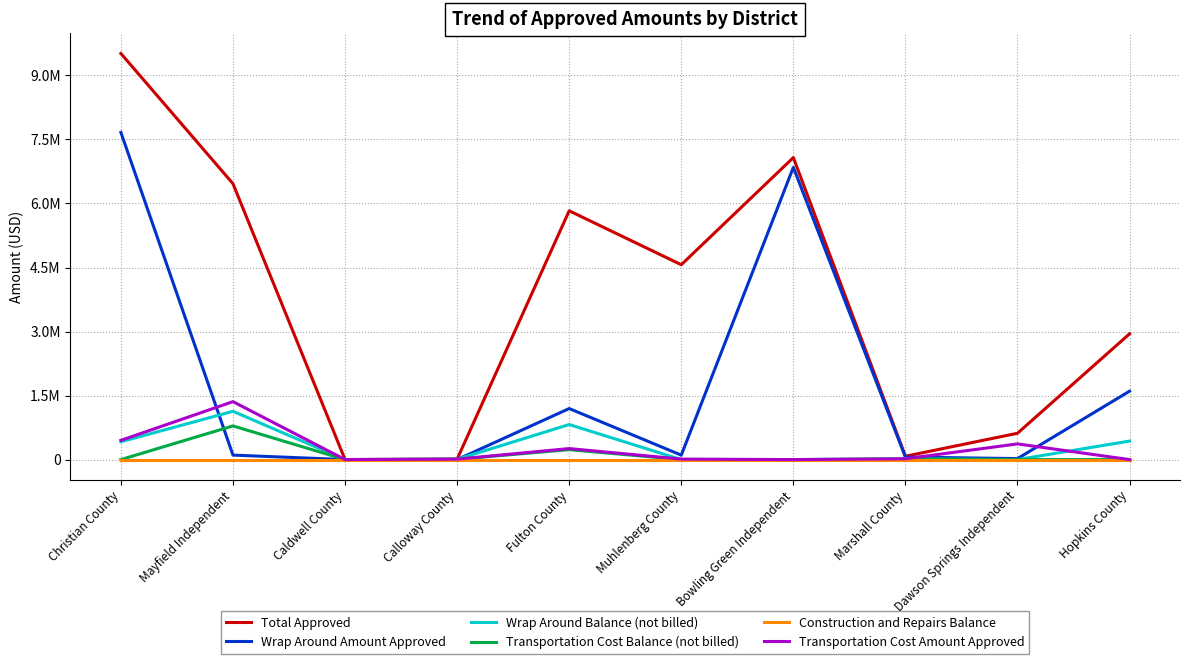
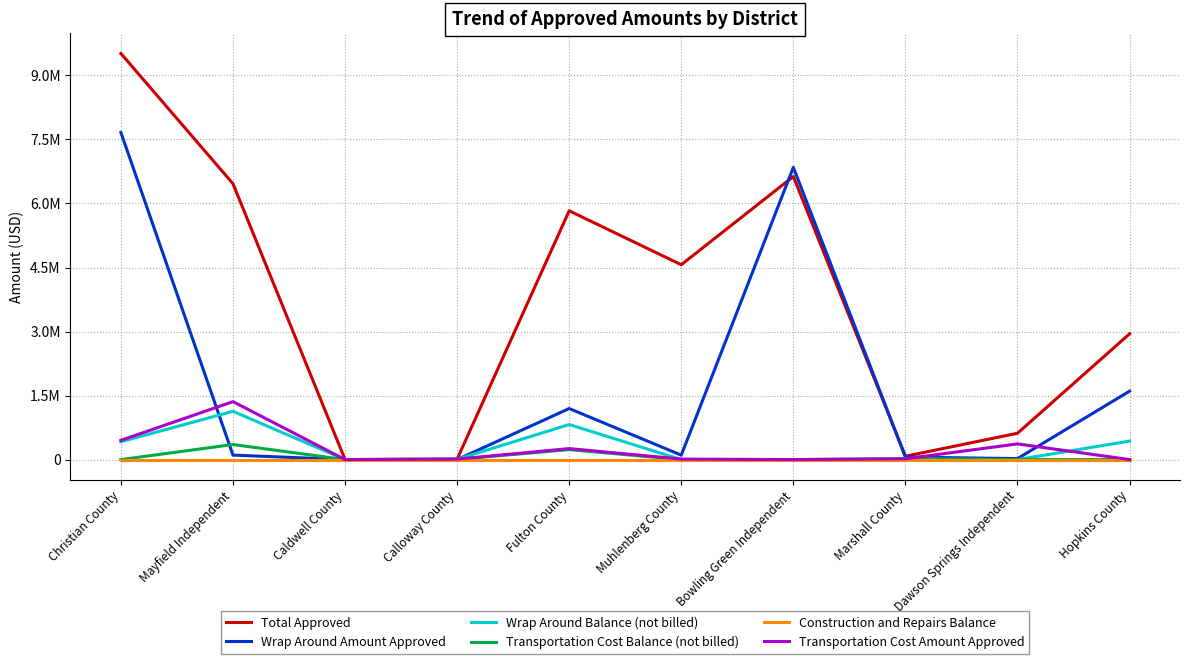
Transportation Cost Balance (not billed), Mayfield Independent: 800000 -> 400000
Total Approved, Bowling Green Independent: 7100000 -> 6600000
